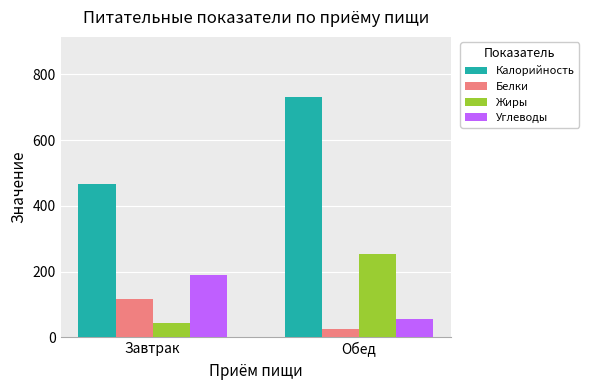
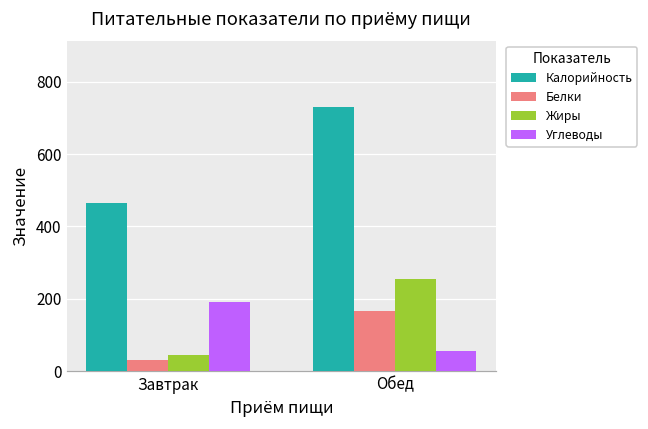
Белки, Завтрак: 120 -> 30
Белки, Обед: 30 -> 170
